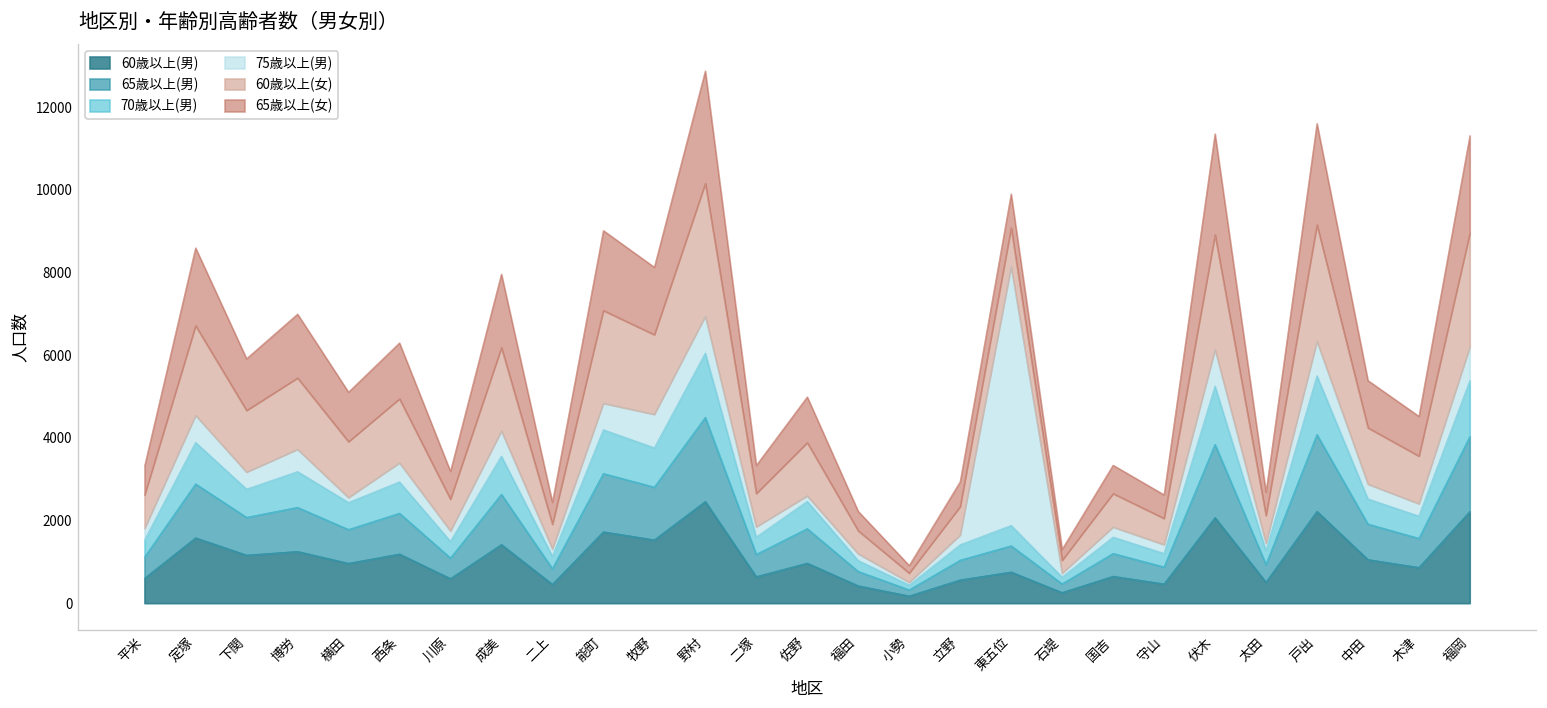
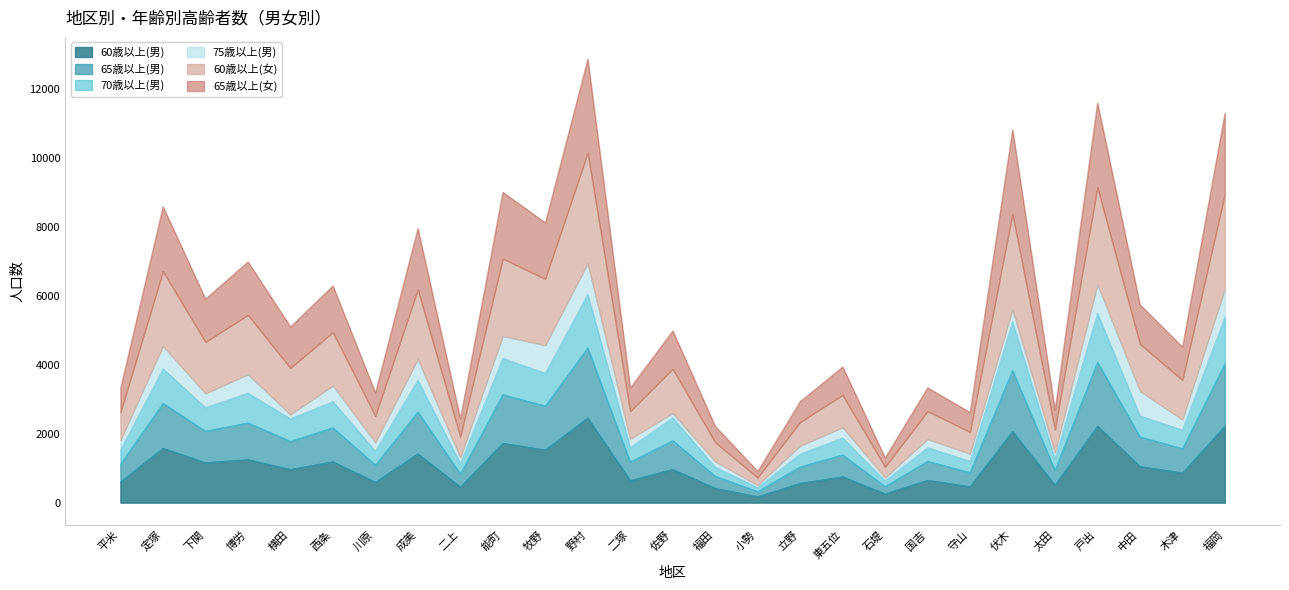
75歳以上(男), 東五位: 6300 -> 300
75歳以上(男), 伏木: 900 -> 400
75歳以上(男), 中田: 400 -> 700
